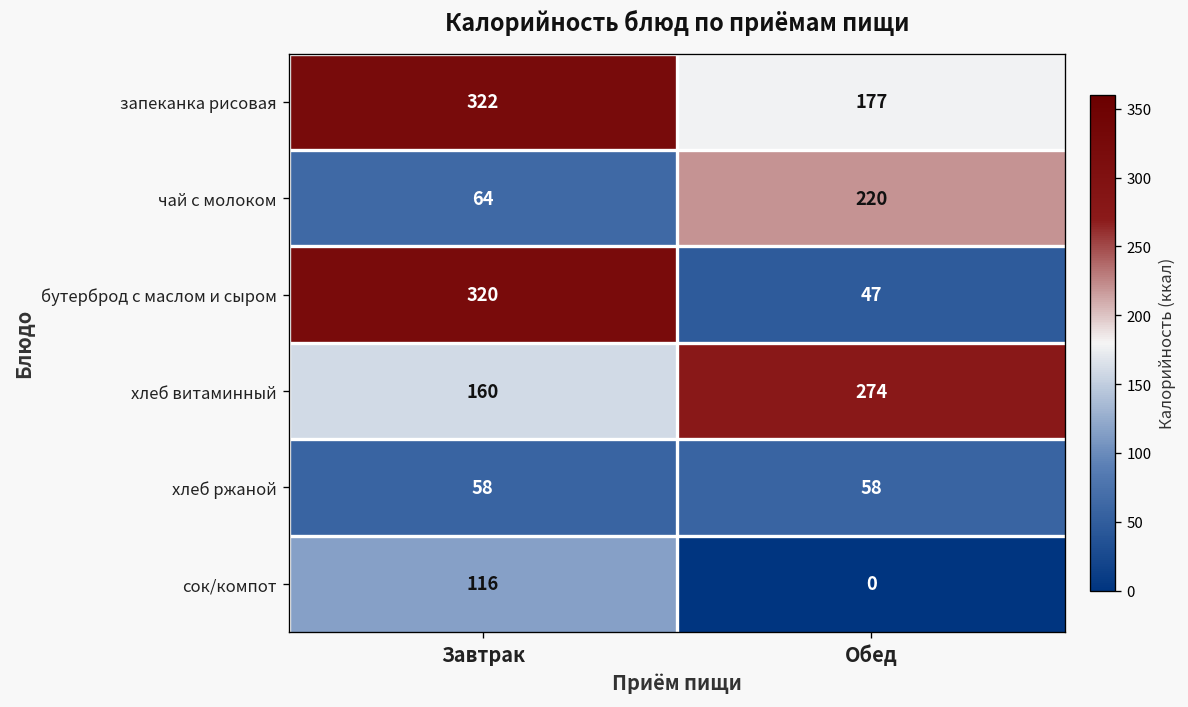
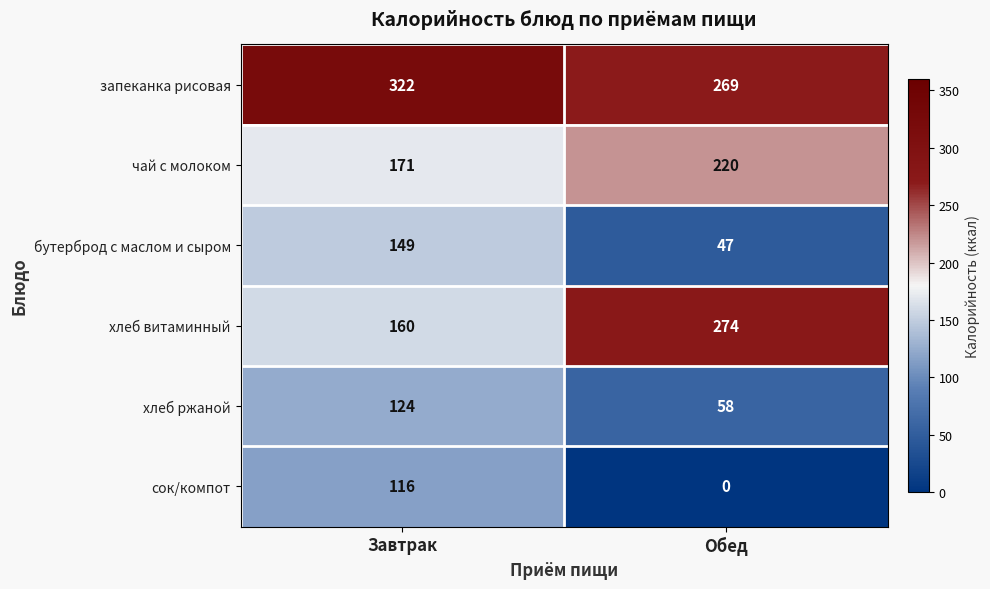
запеканка рисовая, Обед: 177 -> 269
чай с молоком, Завтрак: 64 -> 171
бутерброд с маслом и сыром, Завтрак: 320 -> 149
хлеб ржаной, Завтрак: 58 -> 124
